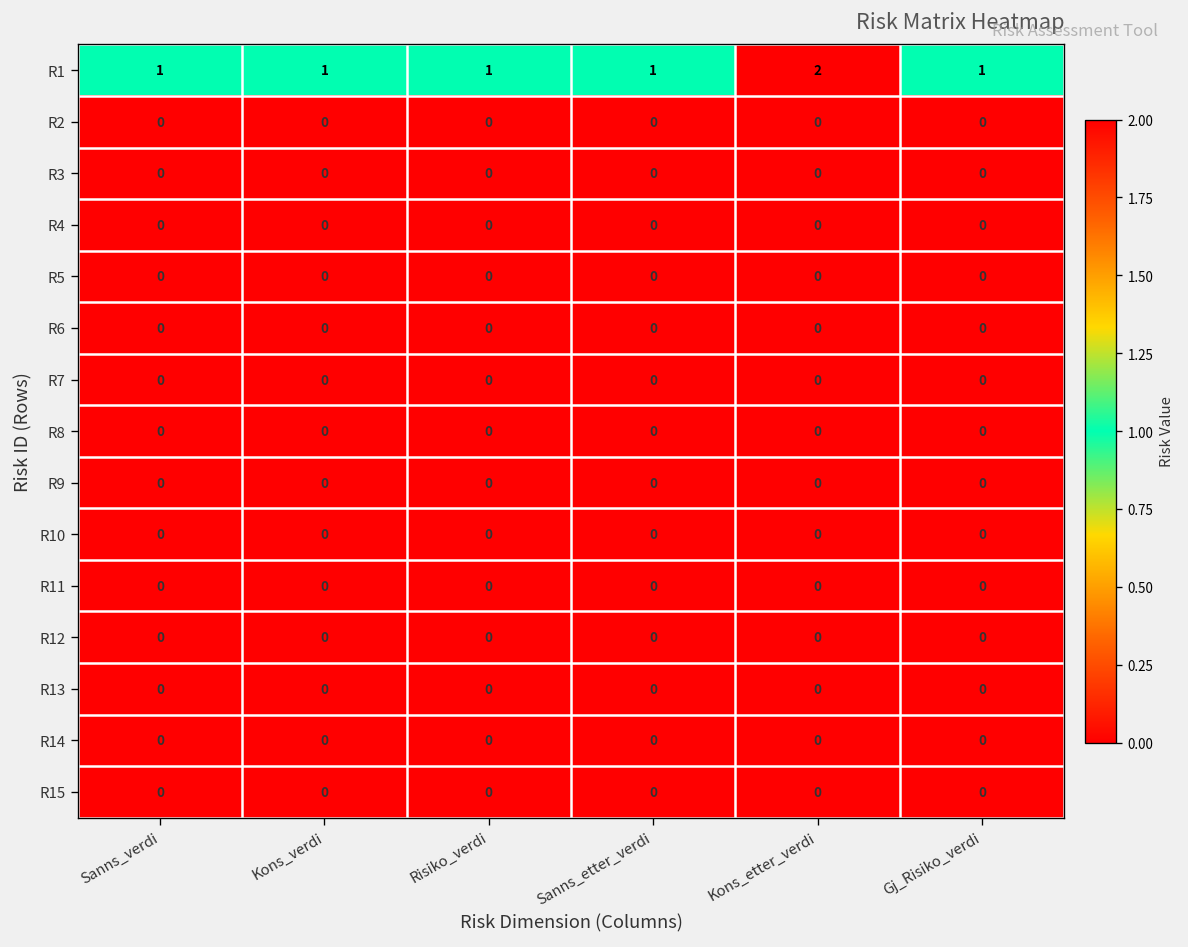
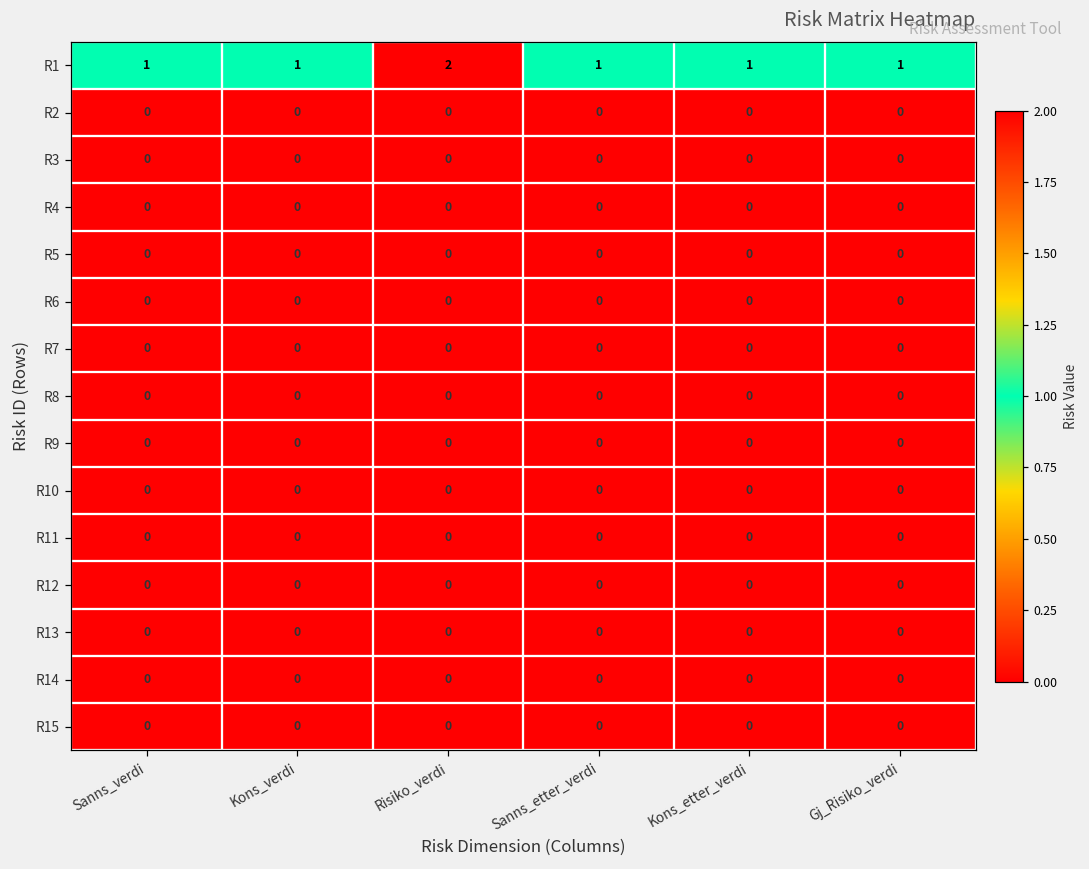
R1, Risiko_verdi: 1 -> 2
R1, Kons_etter_verdi: 2 -> 1
